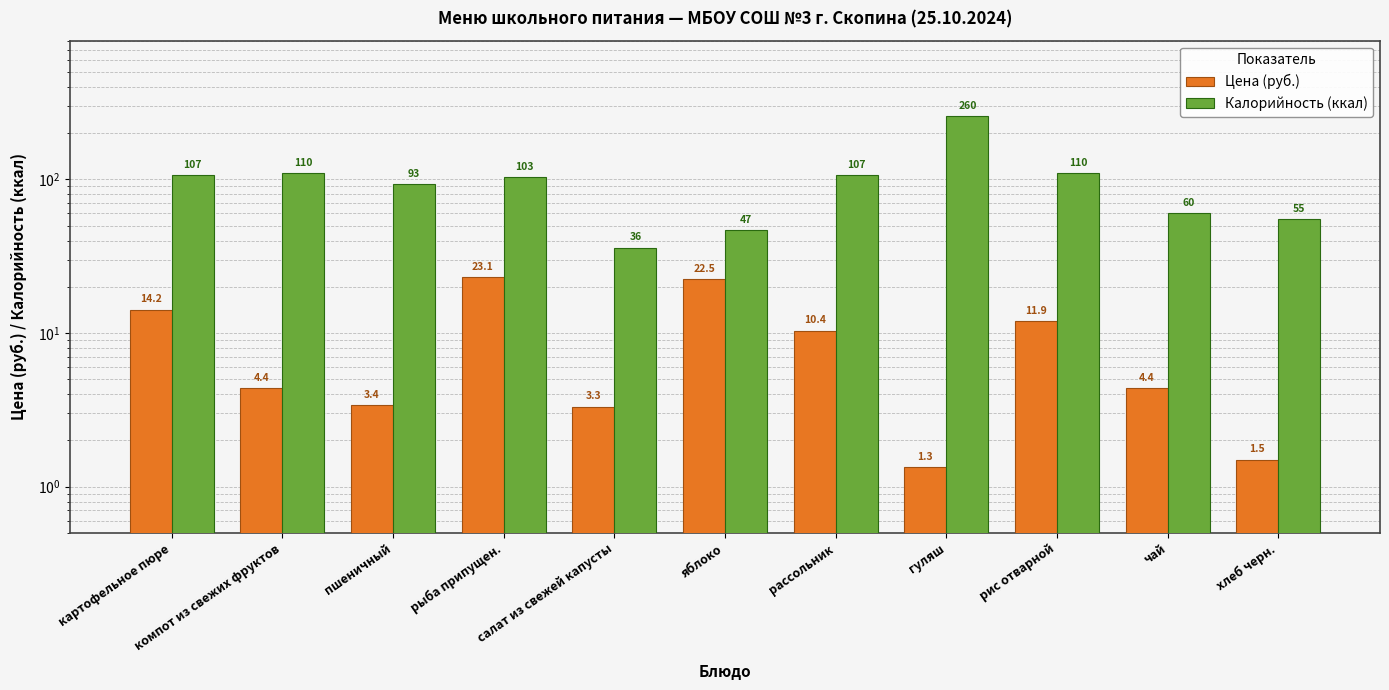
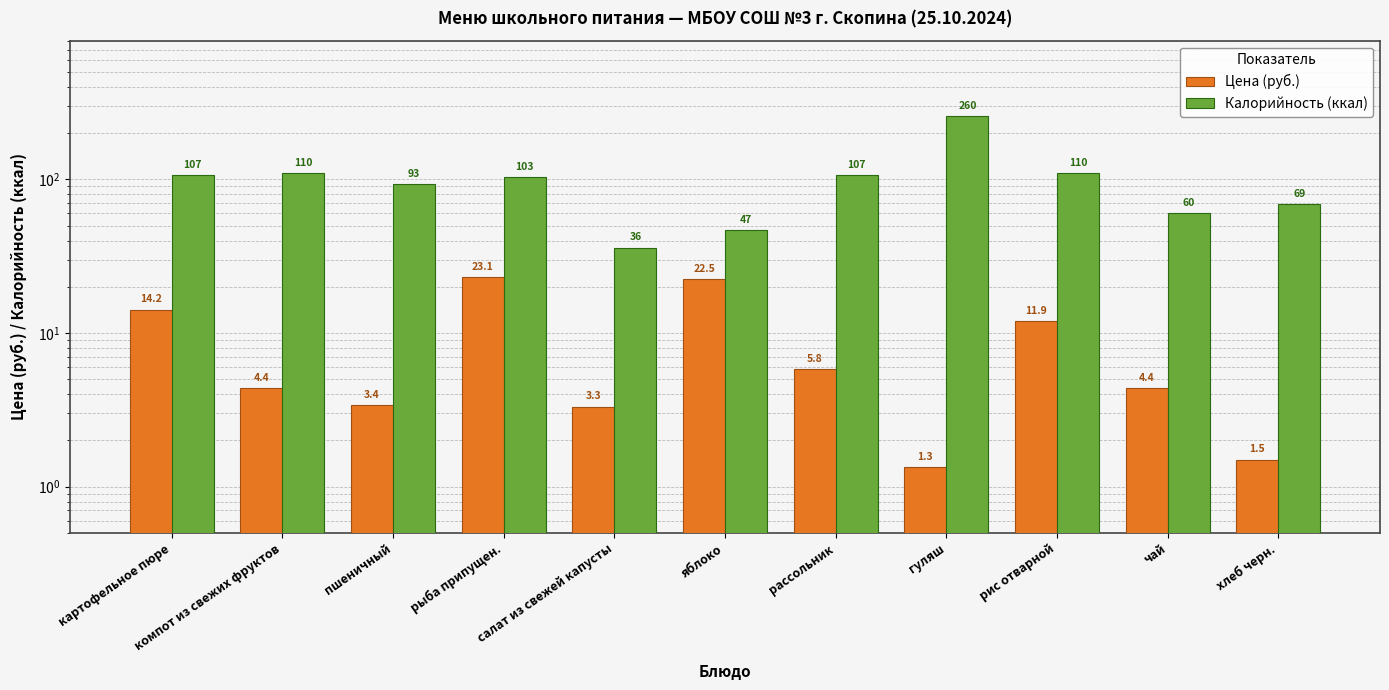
Цена (руб.), рассольник: 10.4 -> 5.8
Калорийность (ккал), хлеб черн.: 55 -> 69
